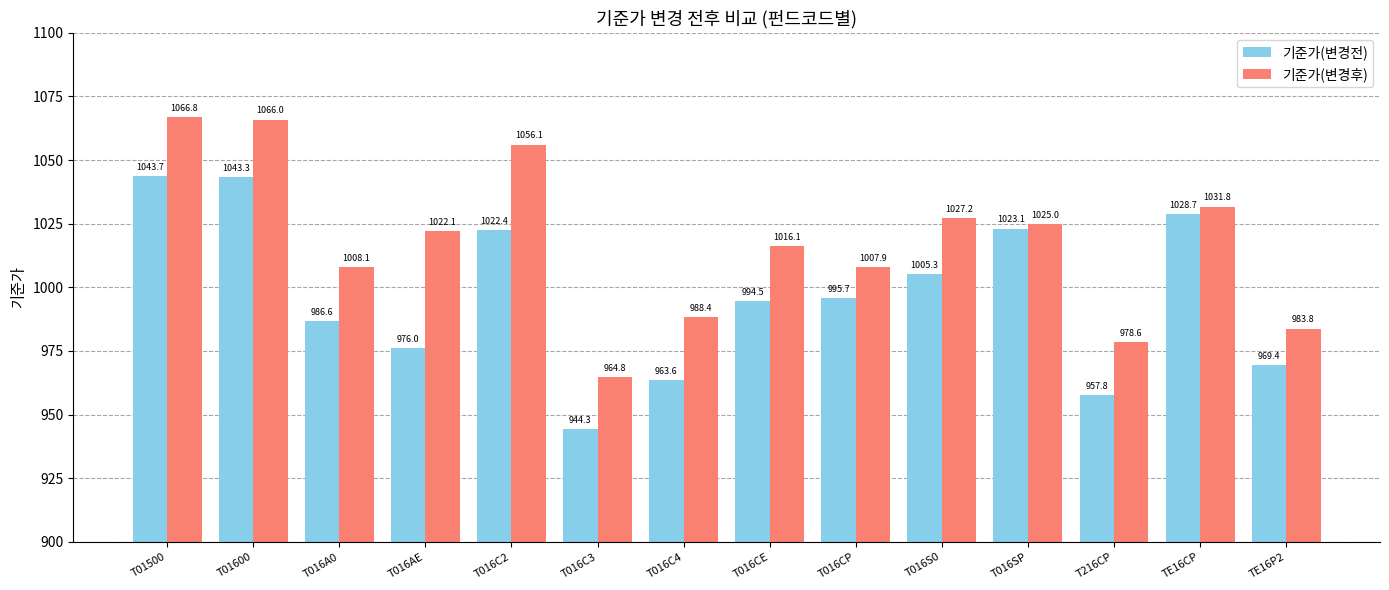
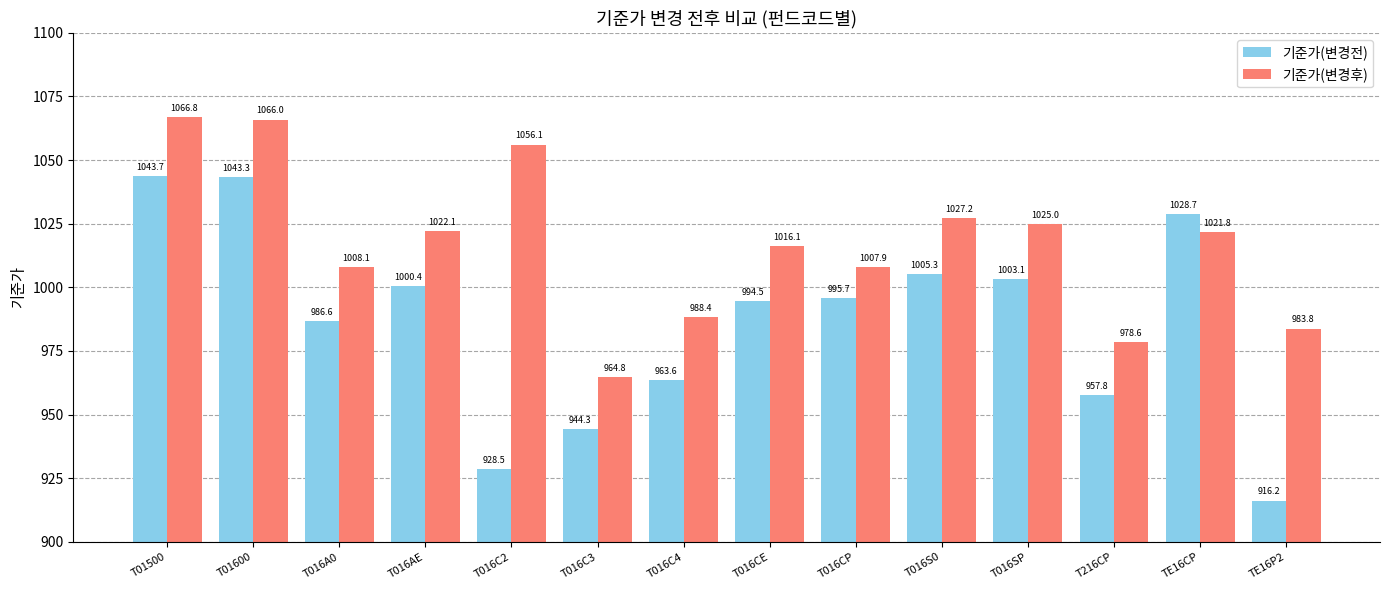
기준가(변경전), T016AE: 976.0 -> 1000.4
기준가(변경전), T016C2: 1022.4 -> 928.5
기준가(변경전), T016SP: 1023.1 -> 1003.1
기준가(변경후), TE16CP: 1031.8 -> 1021.8
기준가(변경전), TE16P2: 969.4 -> 916.2
